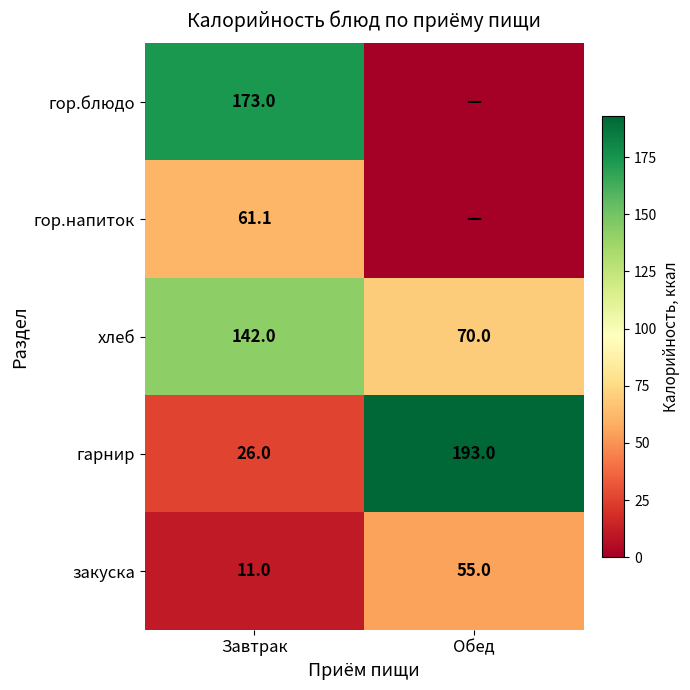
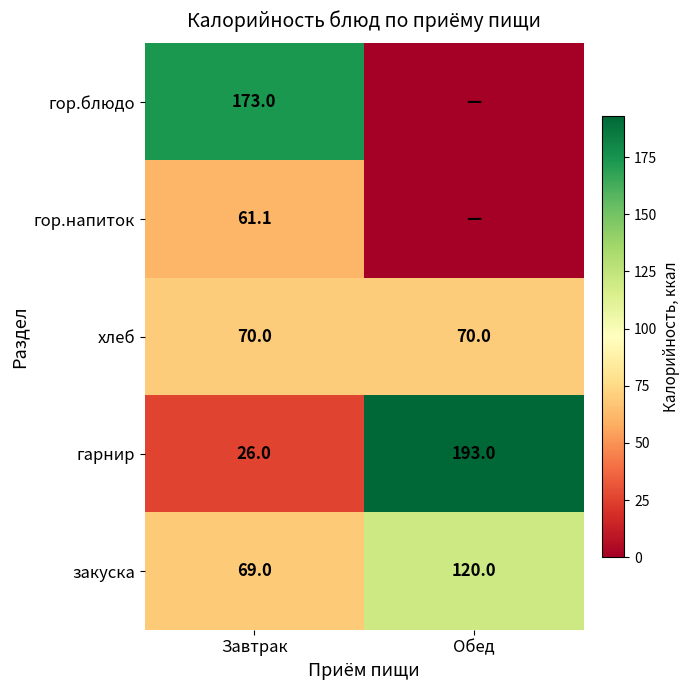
хлеб, Завтрак: 142.0 -> 70.0
закуска, Завтрак: 11.0 -> 69.0
закуска, Обед: 55.0 -> 120.0
